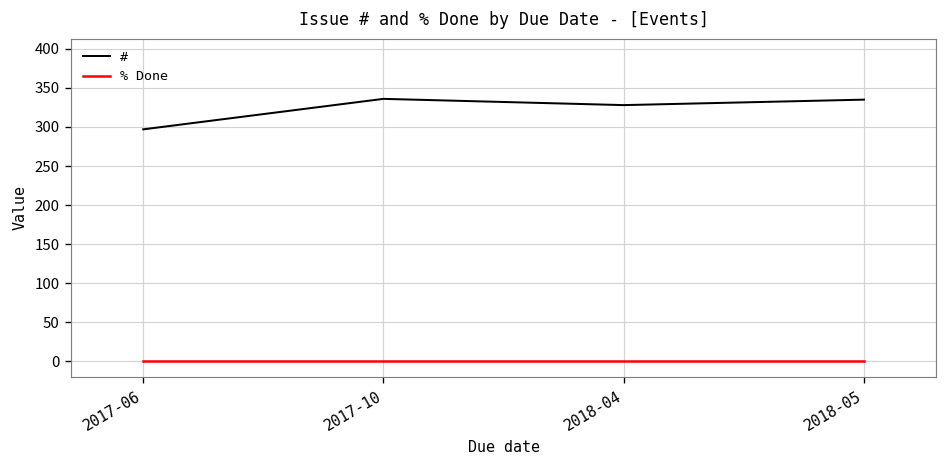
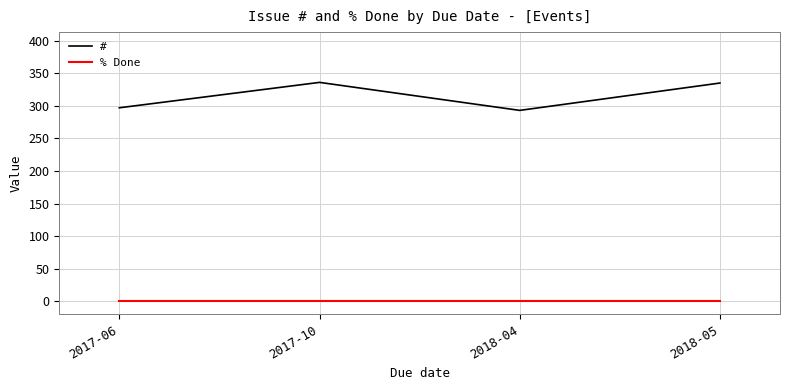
#, 2018-04: 330 -> 290
